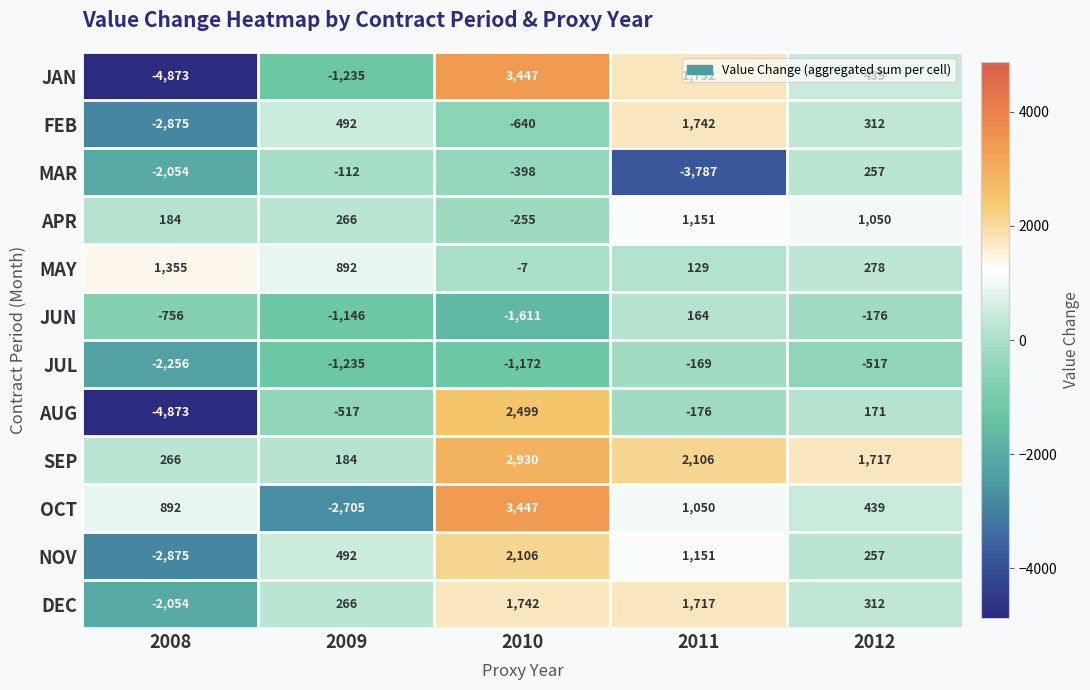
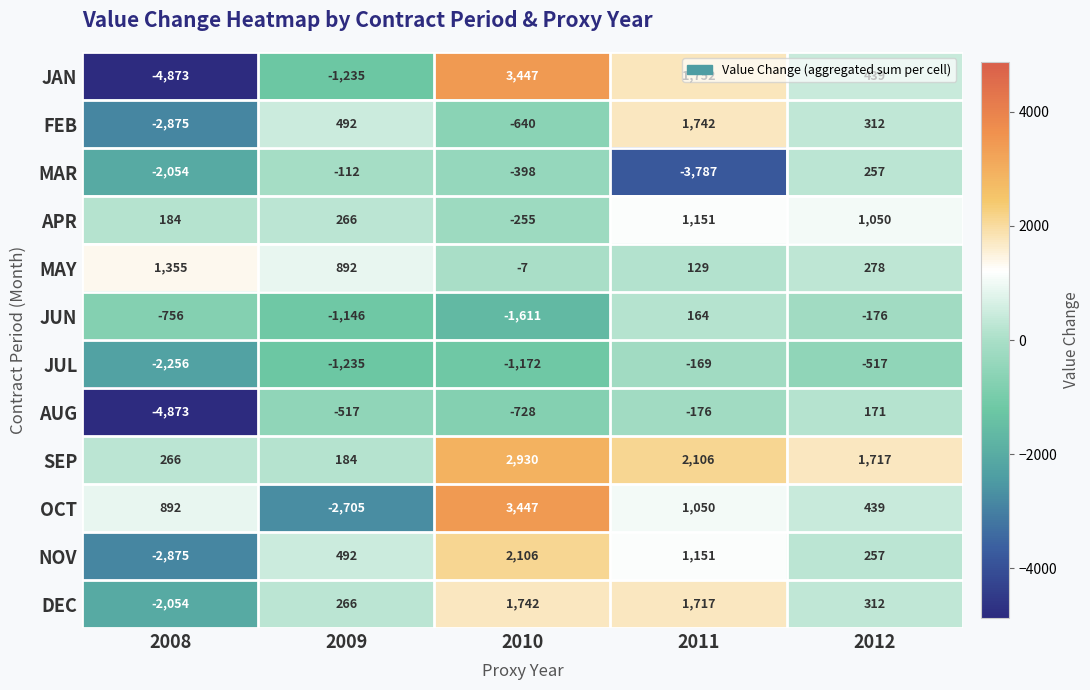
AUG, 2010: 2,499 -> -728
